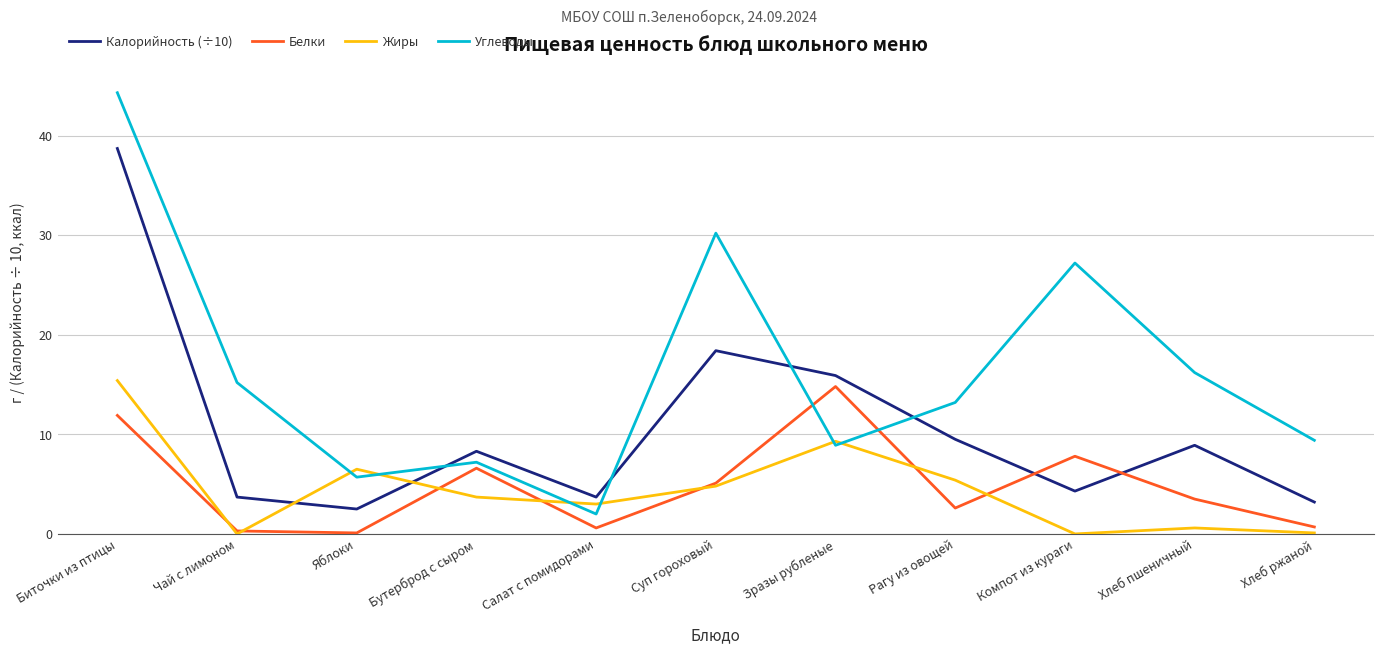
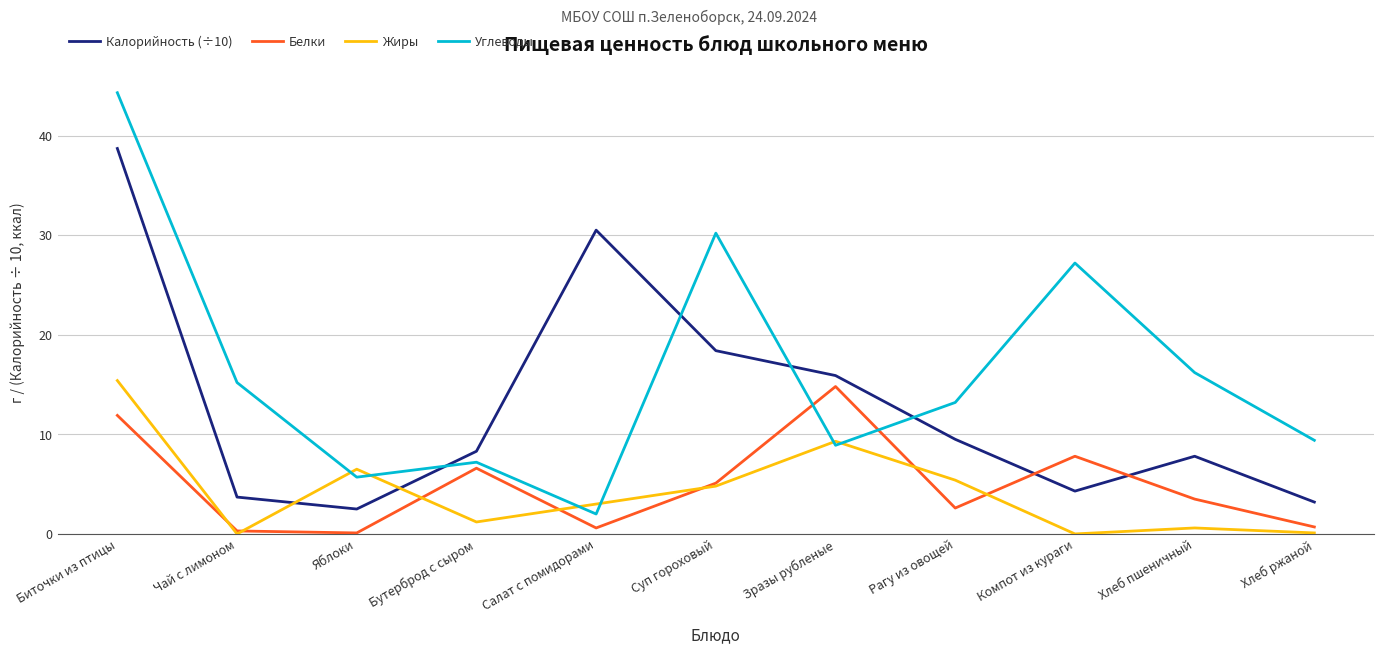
Жиры, Бутерброд с сыром: 4 -> 1
Калорийность (÷10), Салат с помидорами: 4 -> 31
Калорийность (÷10), Хлеб пшеничный: 9 -> 8
